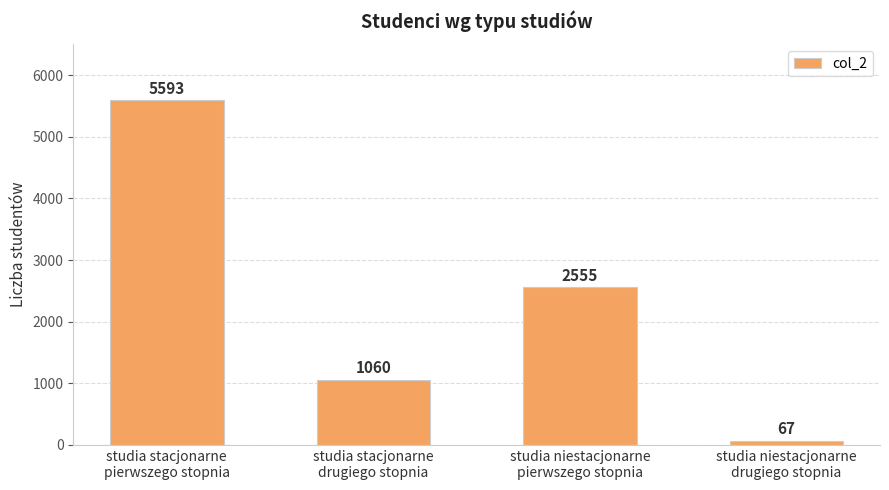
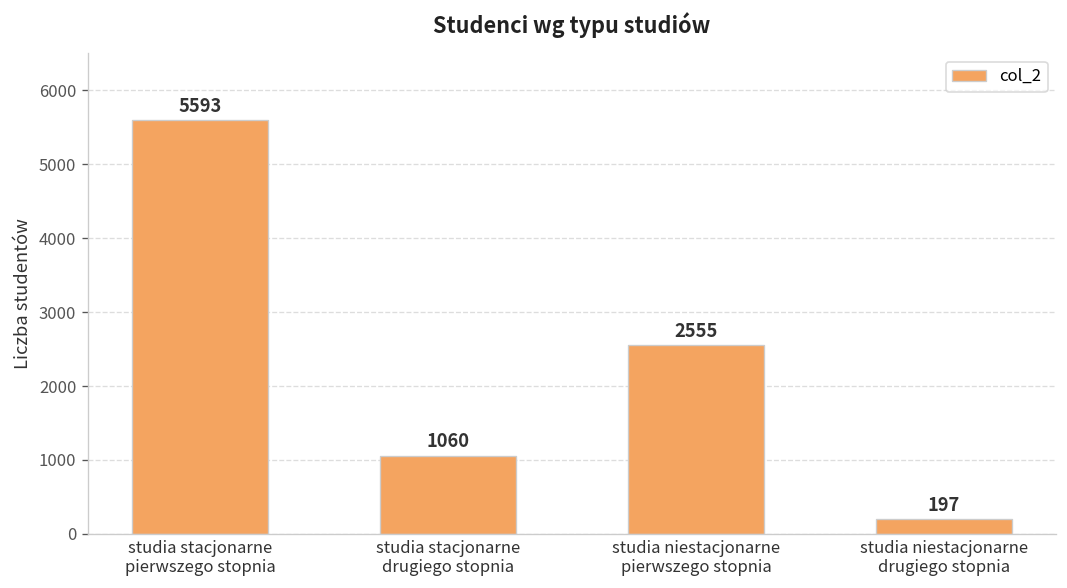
studia niestacjonarne drugiego stopnia: 67 -> 197
